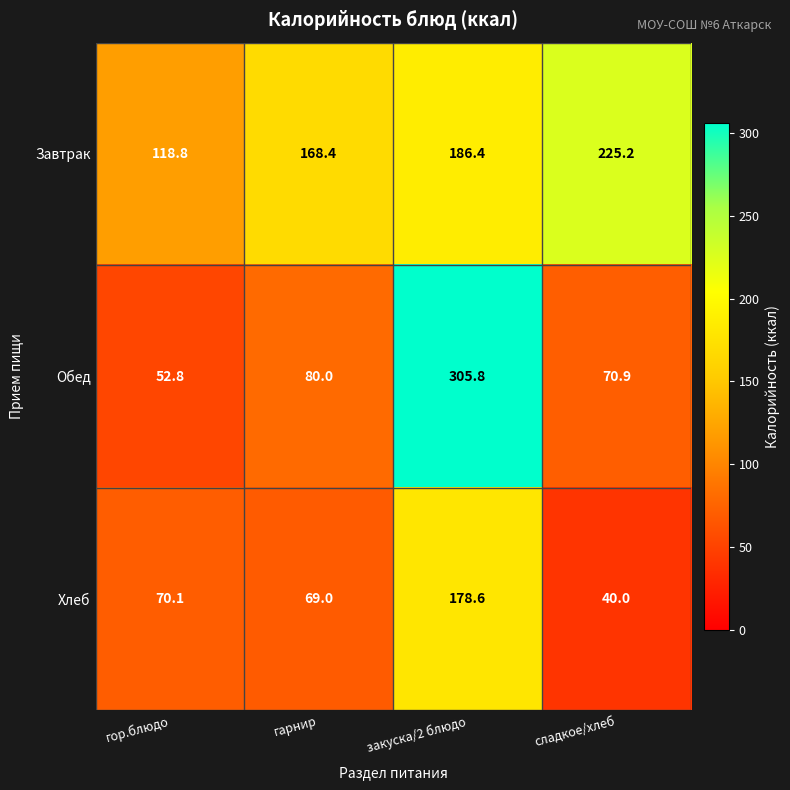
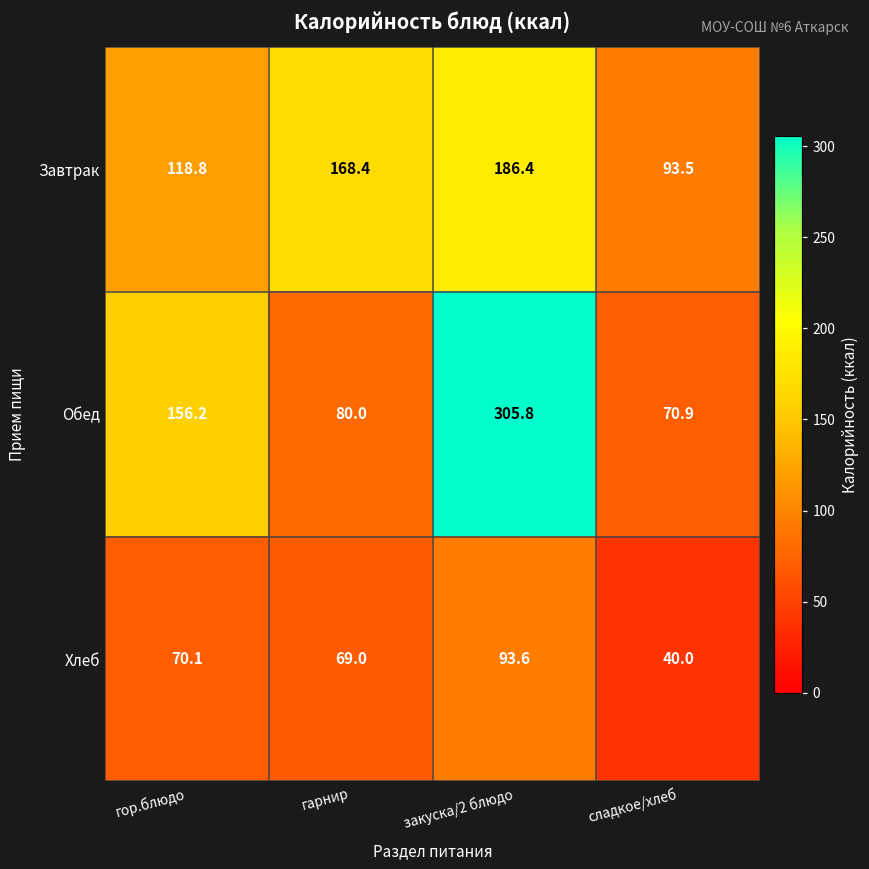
Завтрак, сладкое/хлеб: 225.2 -> 93.5
Обед, гор.блюдо: 52.8 -> 156.2
Хлеб, закуска/2 блюдо: 178.6 -> 93.6
